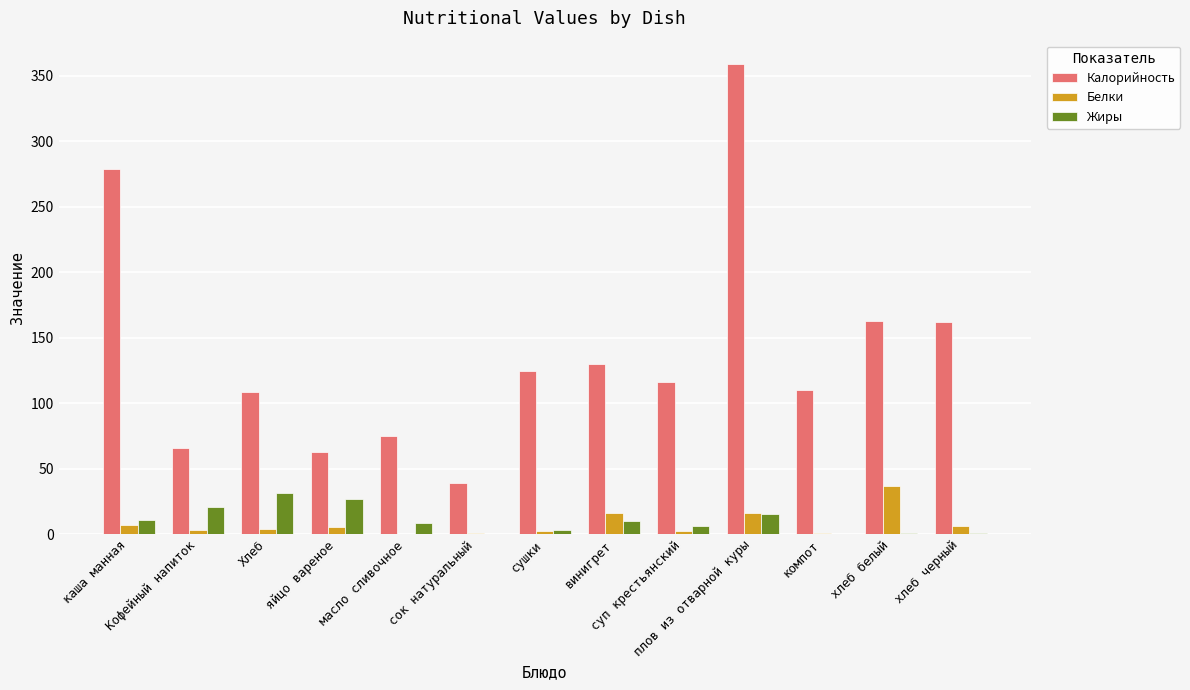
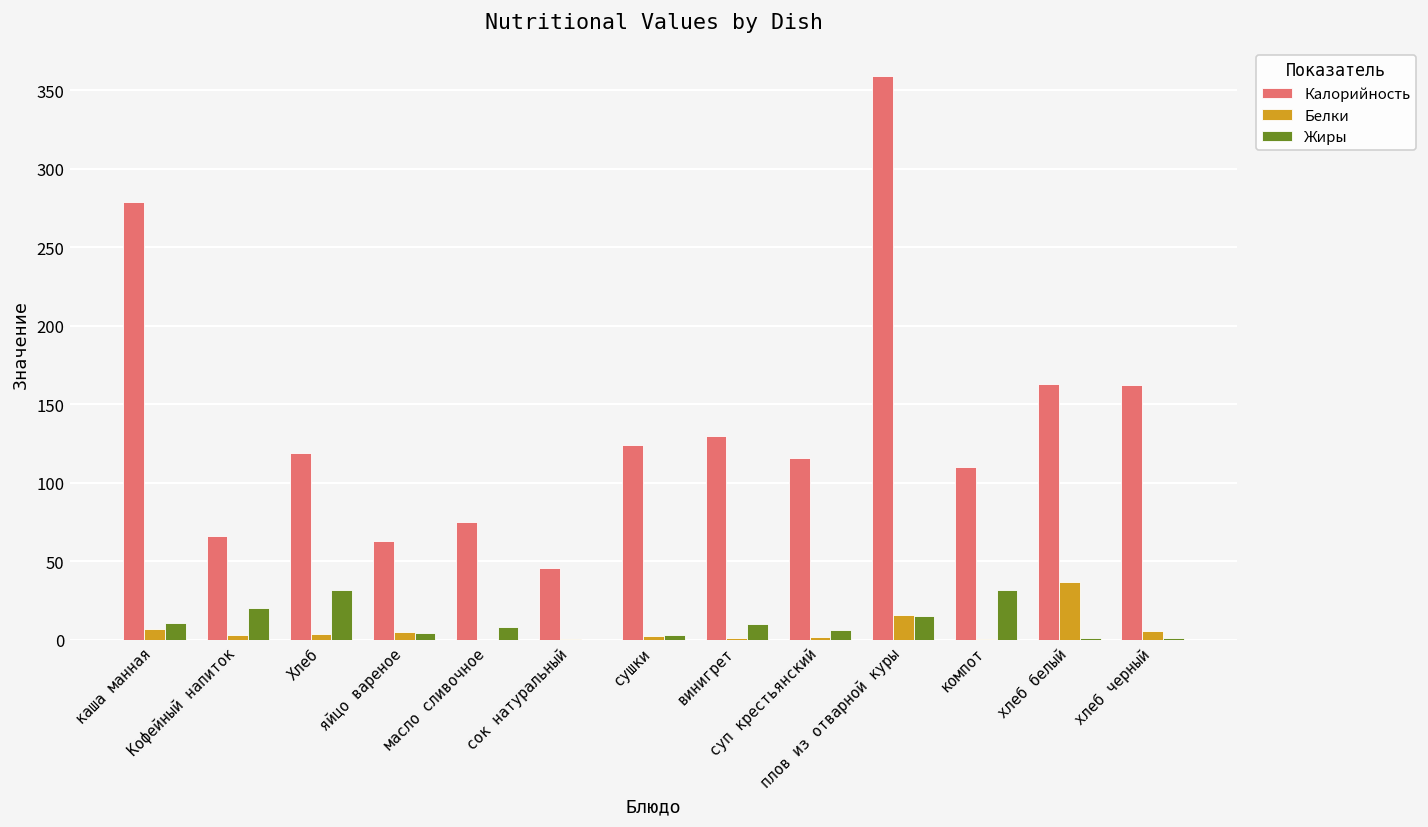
Калорийность, Хлеб: 109 -> 119
Жиры, яйцо вареное: 27 -> 5
Калорийность, сок натуральный: 39 -> 46
Белки, винигрет: 16 -> 1
Жиры, компот: 0 -> 32
